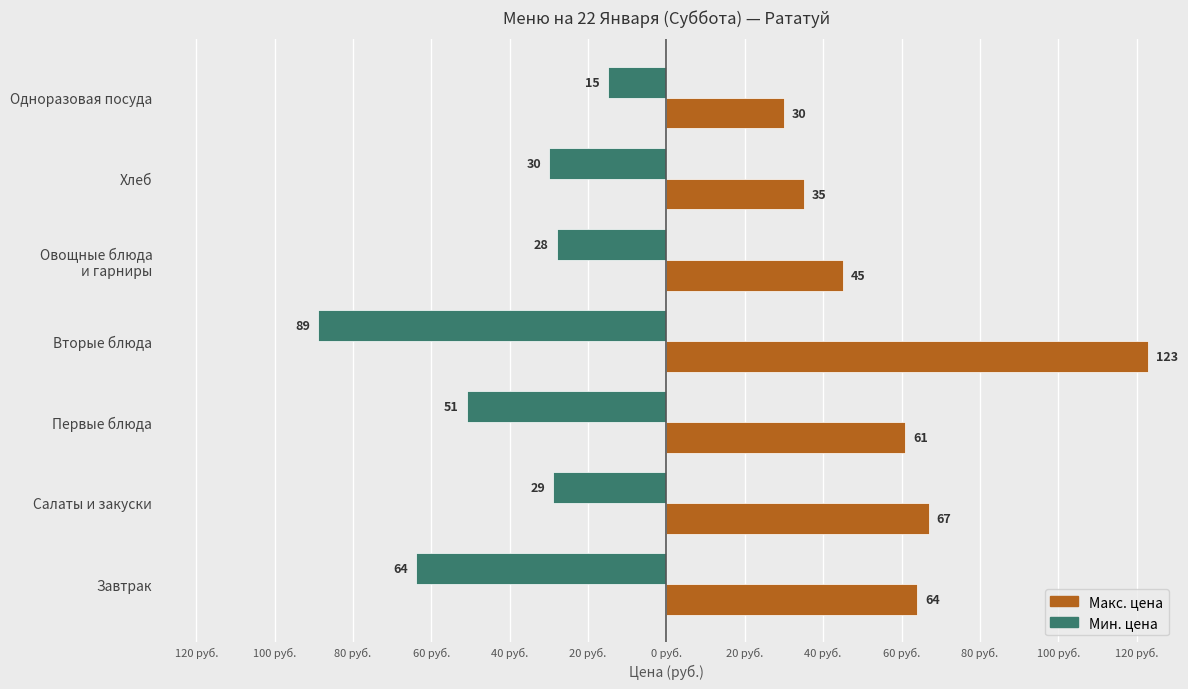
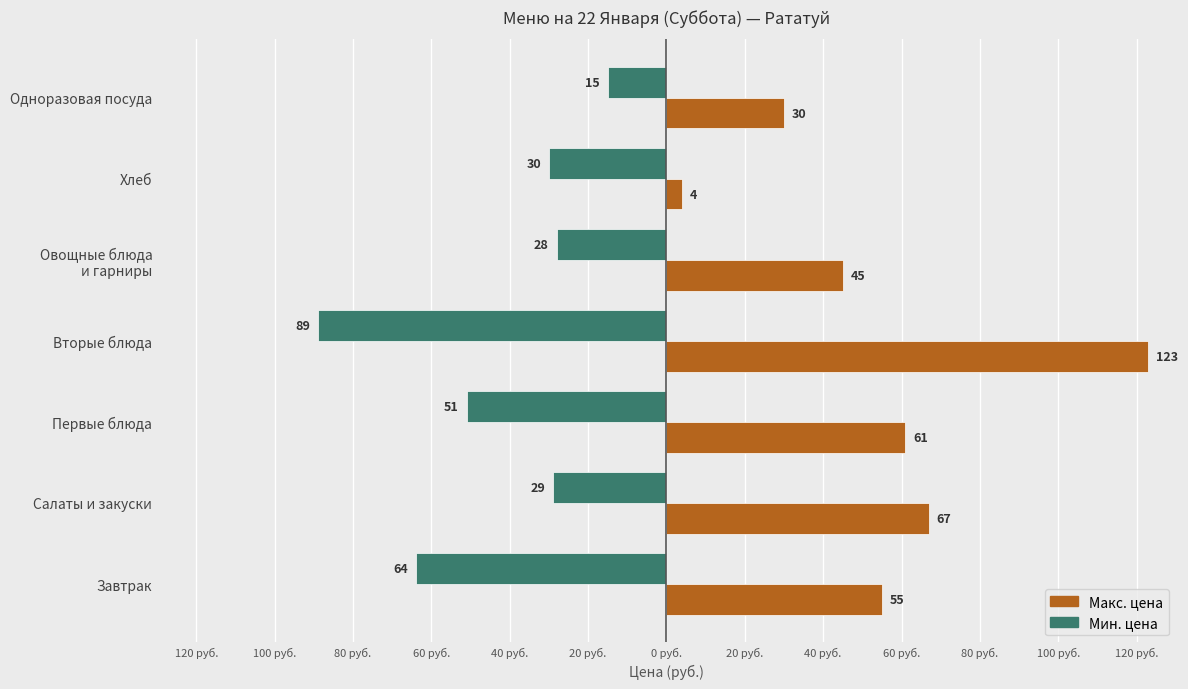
Макс. цена, Хлеб: 35 -> 4
Макс. цена, Завтрак: 64 -> 55
